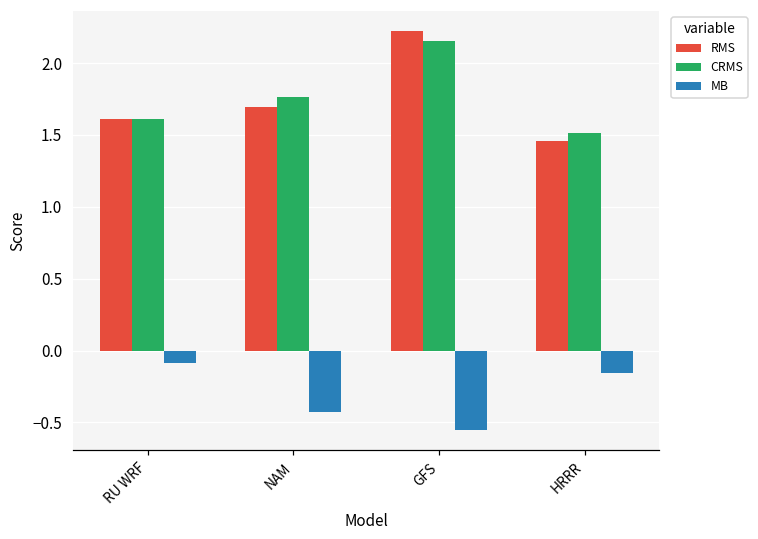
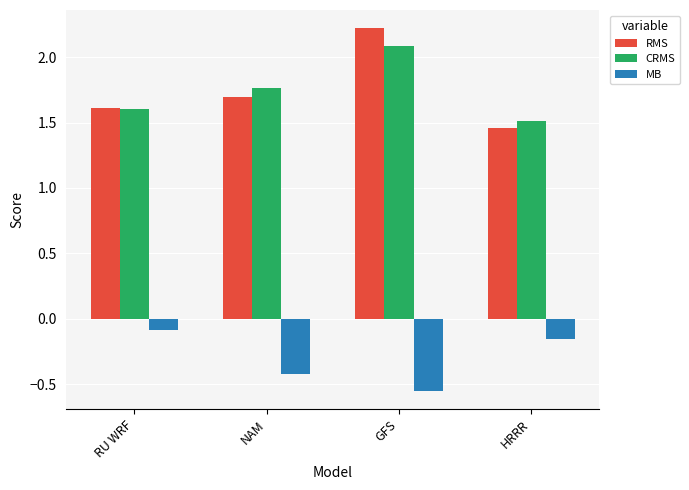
CRMS, GFS: 2.15 -> 2.09
